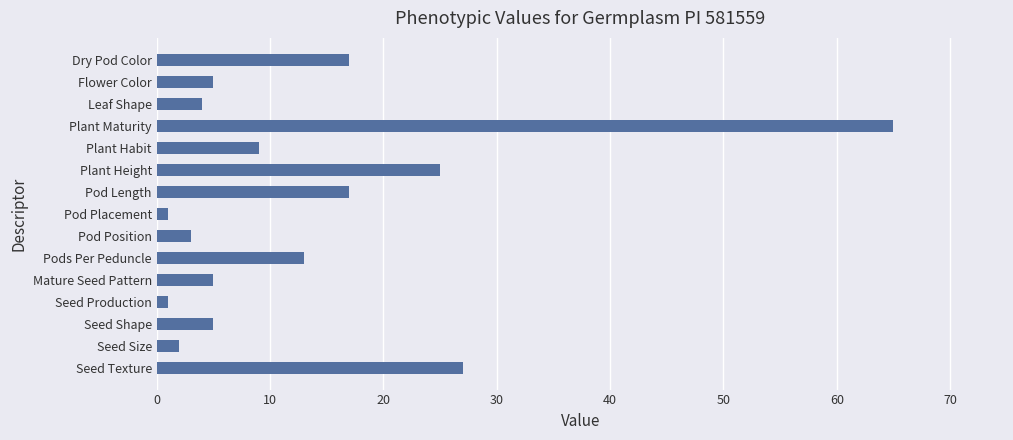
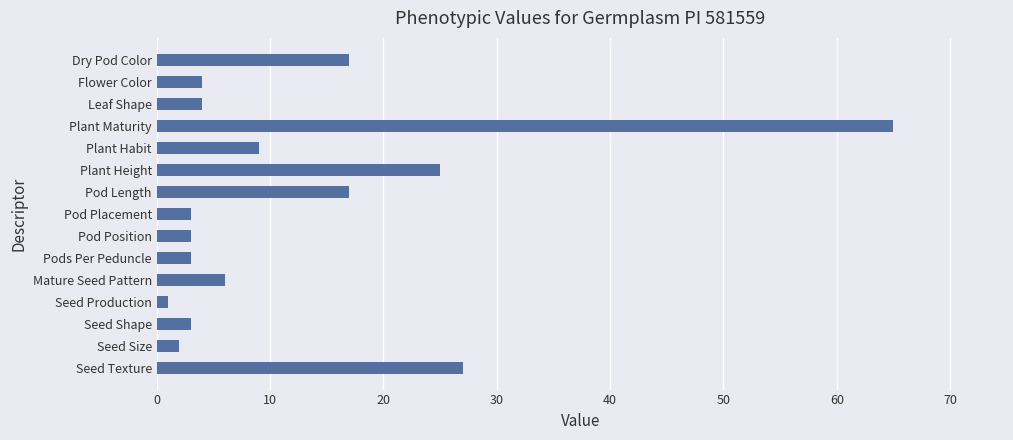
Flower Color: 5 -> 4
Pod Placement: 1 -> 3
Pods Per Peduncle: 13 -> 3
Mature Seed Pattern: 5 -> 6
Seed Shape: 5 -> 3
